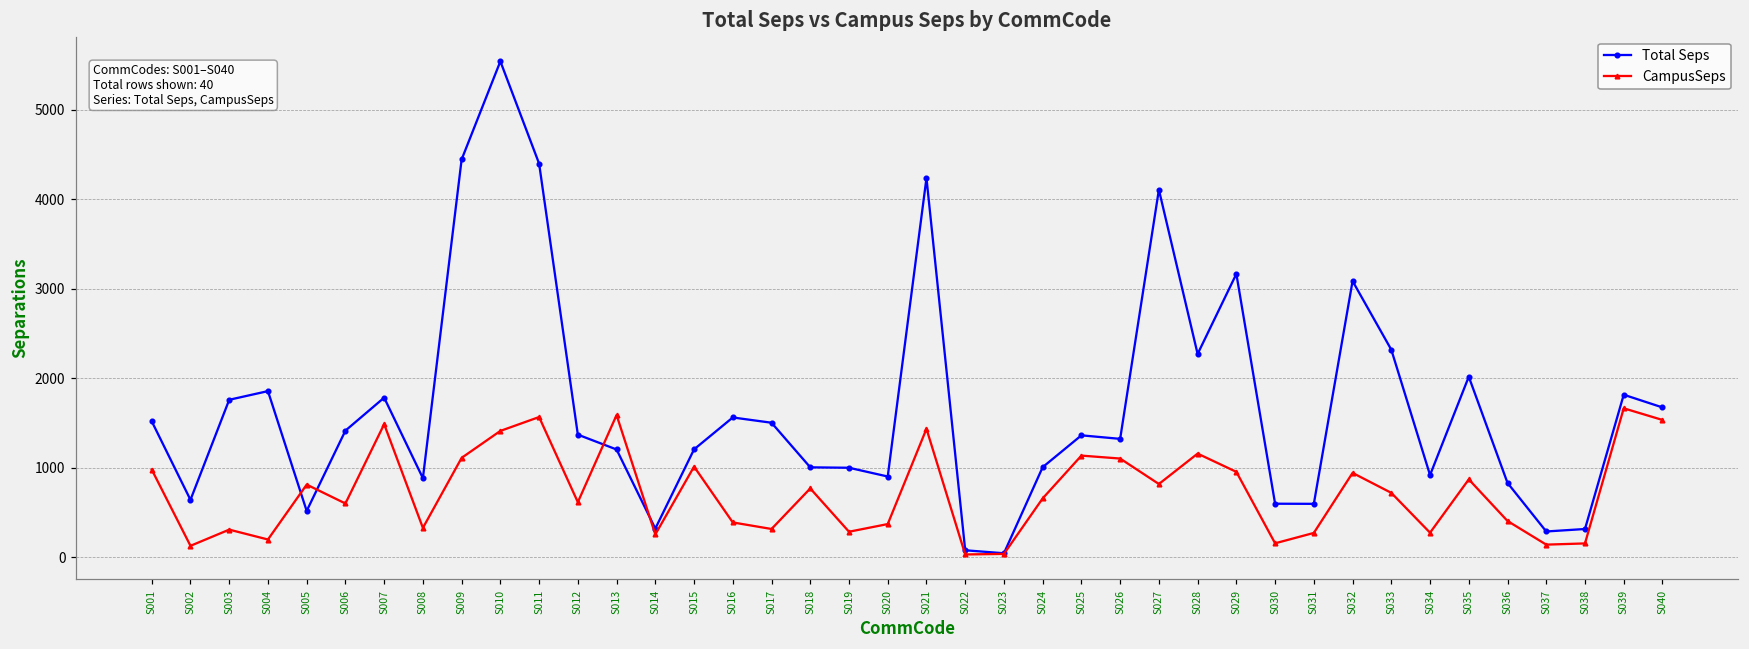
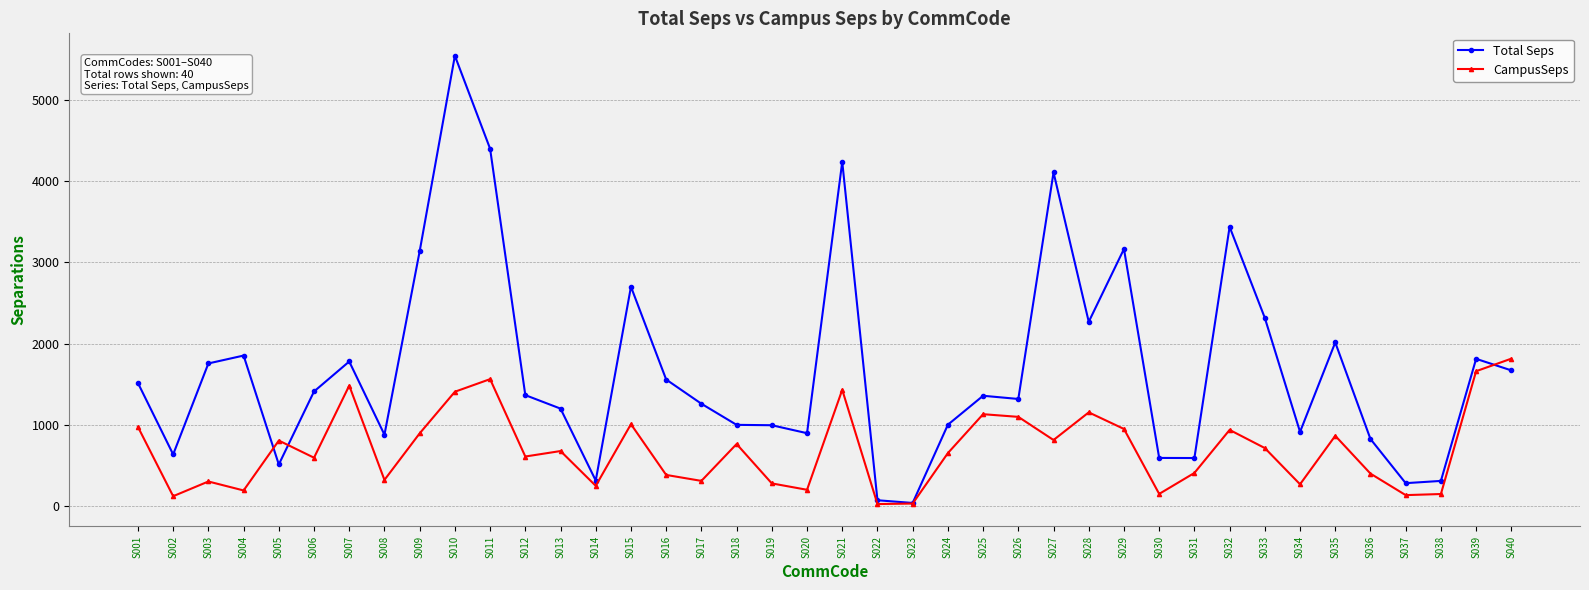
Total Seps, S009: 4400 -> 3100
CampusSeps, S009: 1100 -> 900
CampusSeps, S013: 1600 -> 700
Total Seps, S015: 1200 -> 2700
Total Seps, S017: 1500 -> 1300
CampusSeps, S020: 400 -> 200
CampusSeps, S031: 300 -> 400
Total Seps, S032: 3100 -> 3400
CampusSeps, S040: 1500 -> 1800
